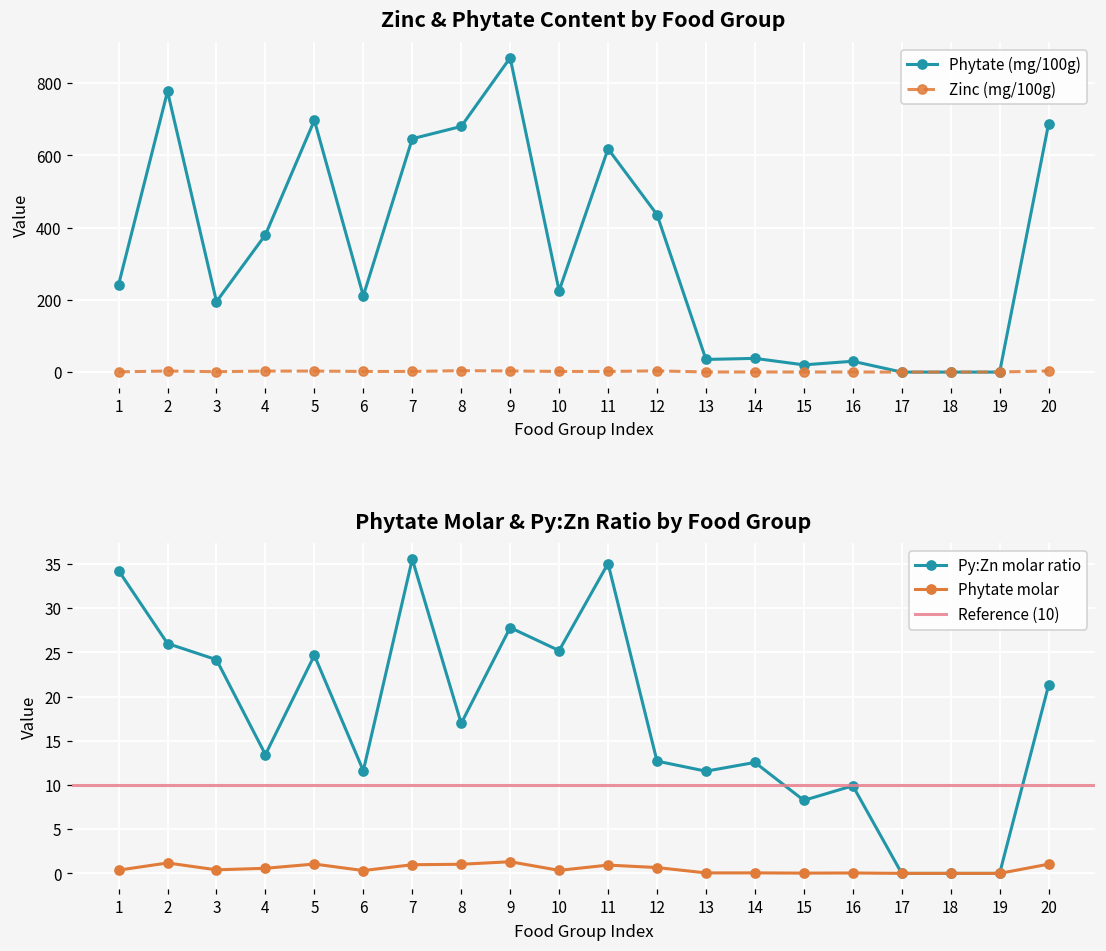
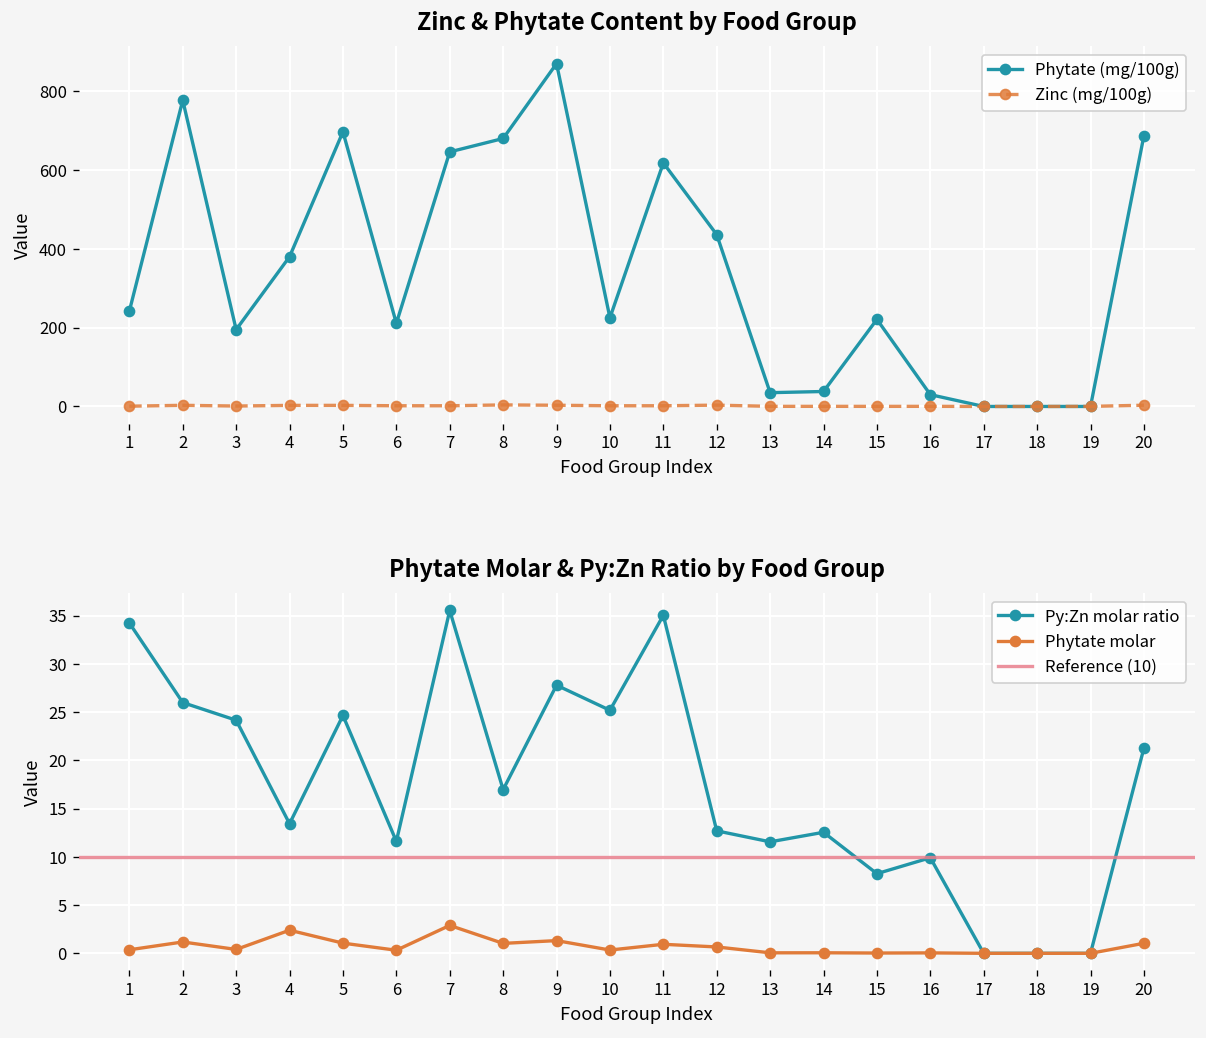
Zinc & Phytate Content by Food Group, Phytate (mg/100g), 15: 20 -> 220
Phytate Molar & Py:Zn Ratio by Food Group, Phytate molar, 4: 1 -> 2
Phytate Molar & Py:Zn Ratio by Food Group, Phytate molar, 7: 1 -> 3
